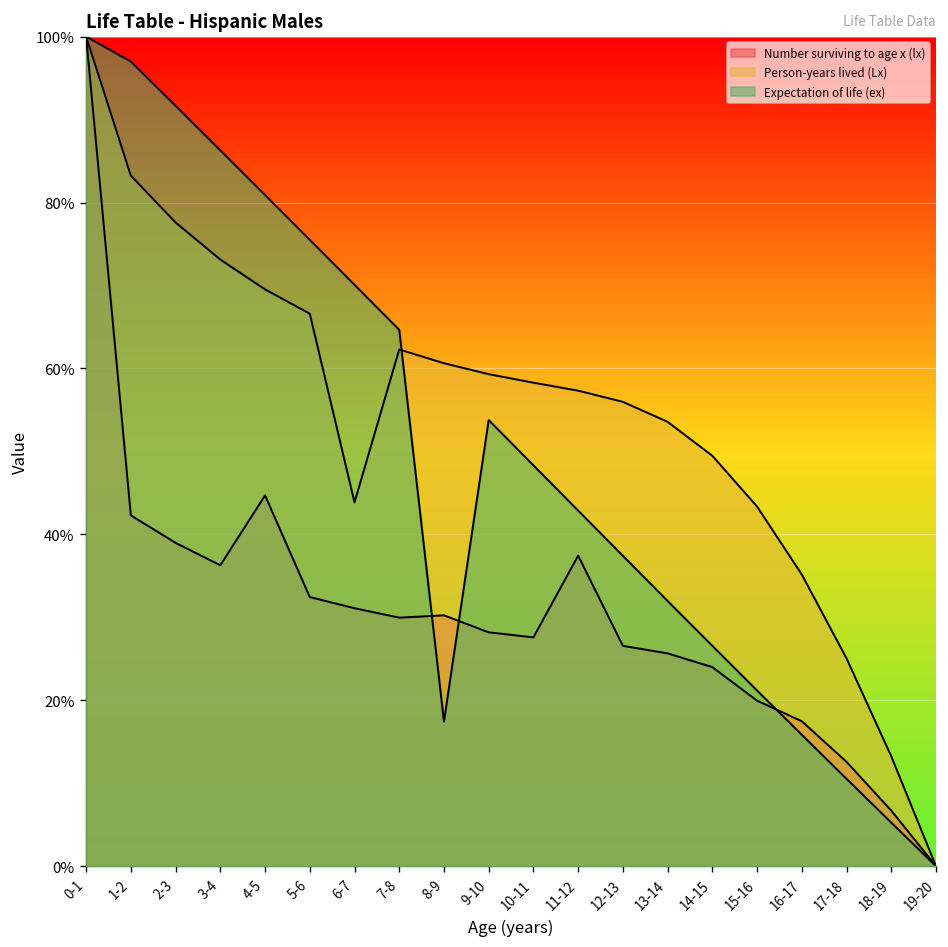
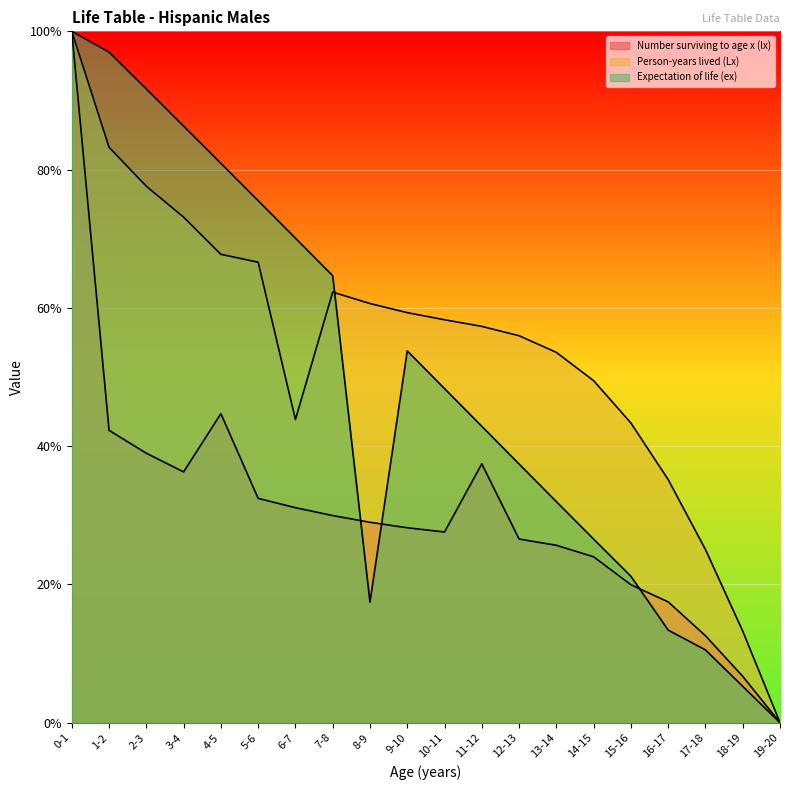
Person-years lived (Lx), 4-5: 70% -> 68%
Number surviving to age x (lx), 8-9: 30% -> 29%
Expectation of life (ex), 16-17: 16% -> 13%
